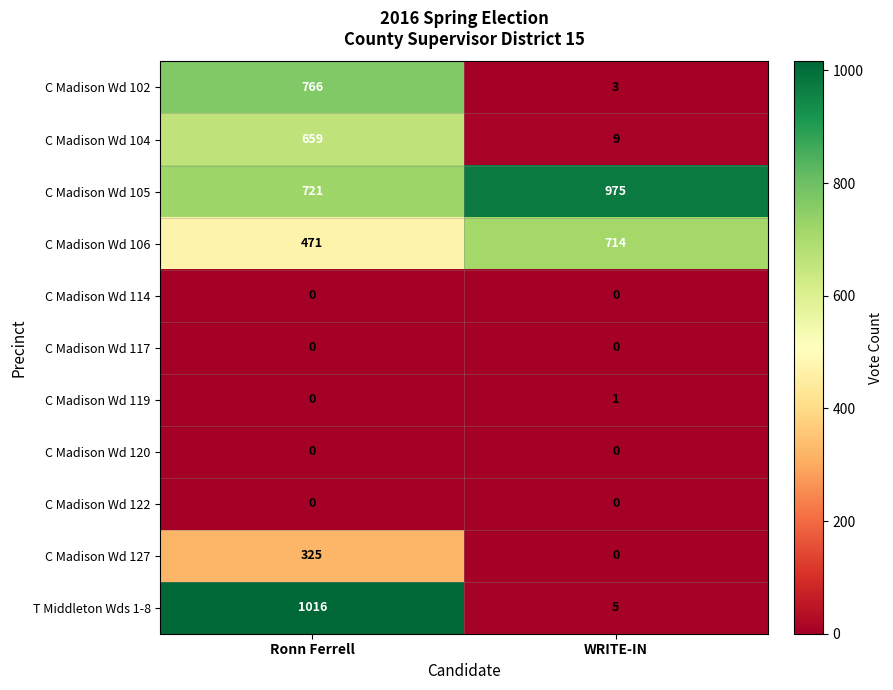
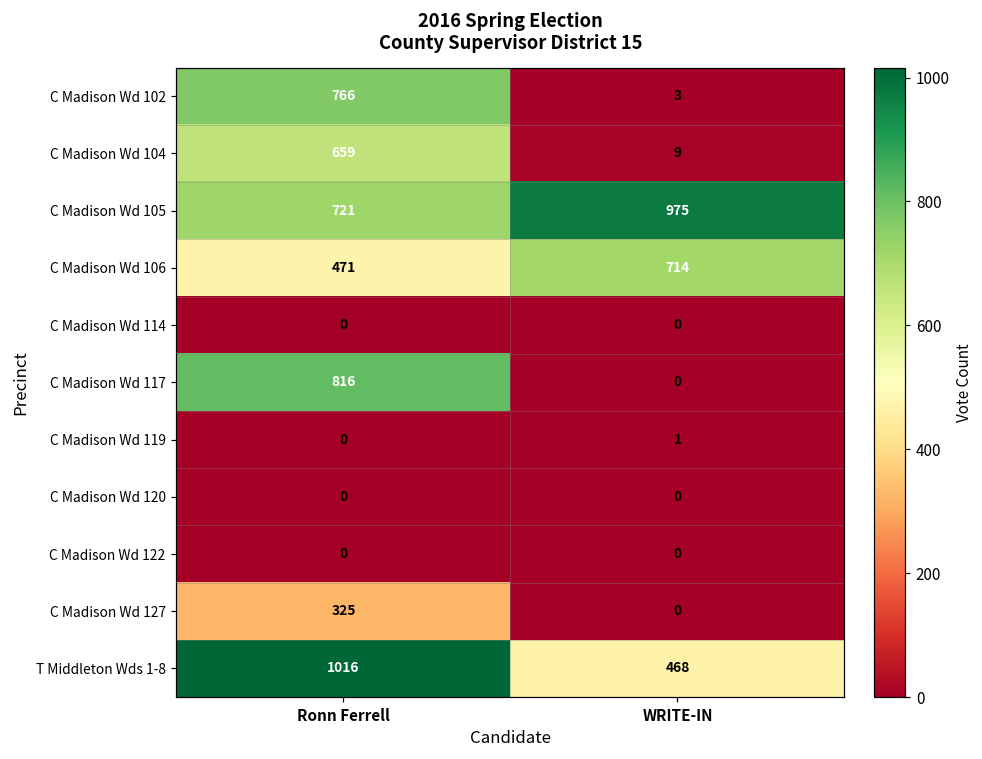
C Madison Wd 117, Ronn Ferrell: 0 -> 816
T Middleton Wds 1-8, WRITE-IN: 5 -> 468
